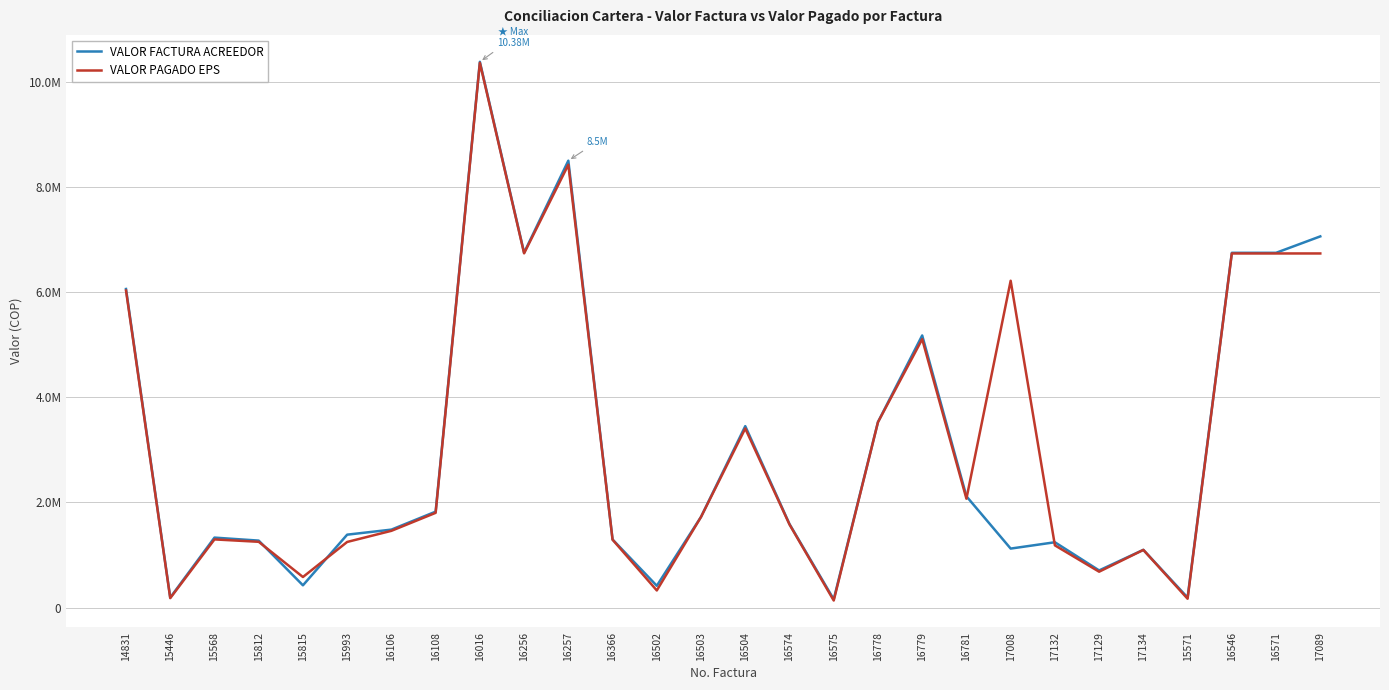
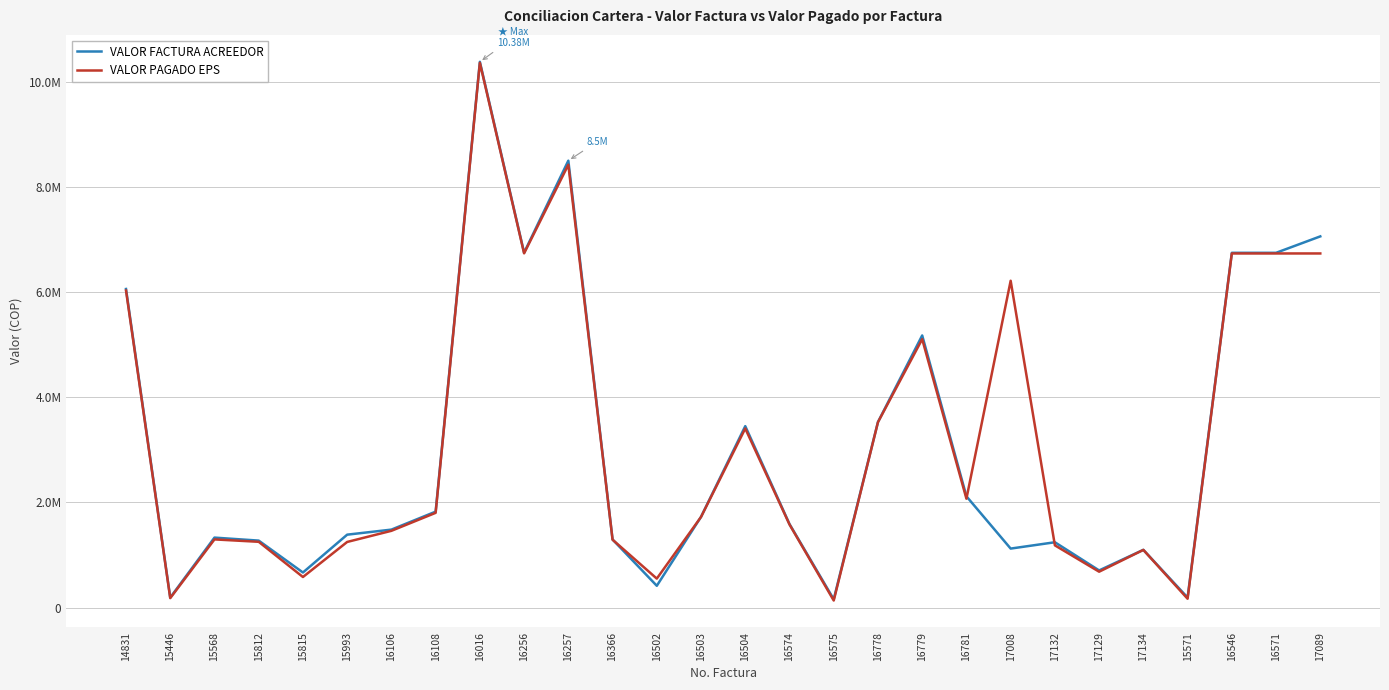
VALOR FACTURA ACREEDOR, 15815: 400000 -> 700000
VALOR PAGADO EPS, 16502: 300000 -> 600000
